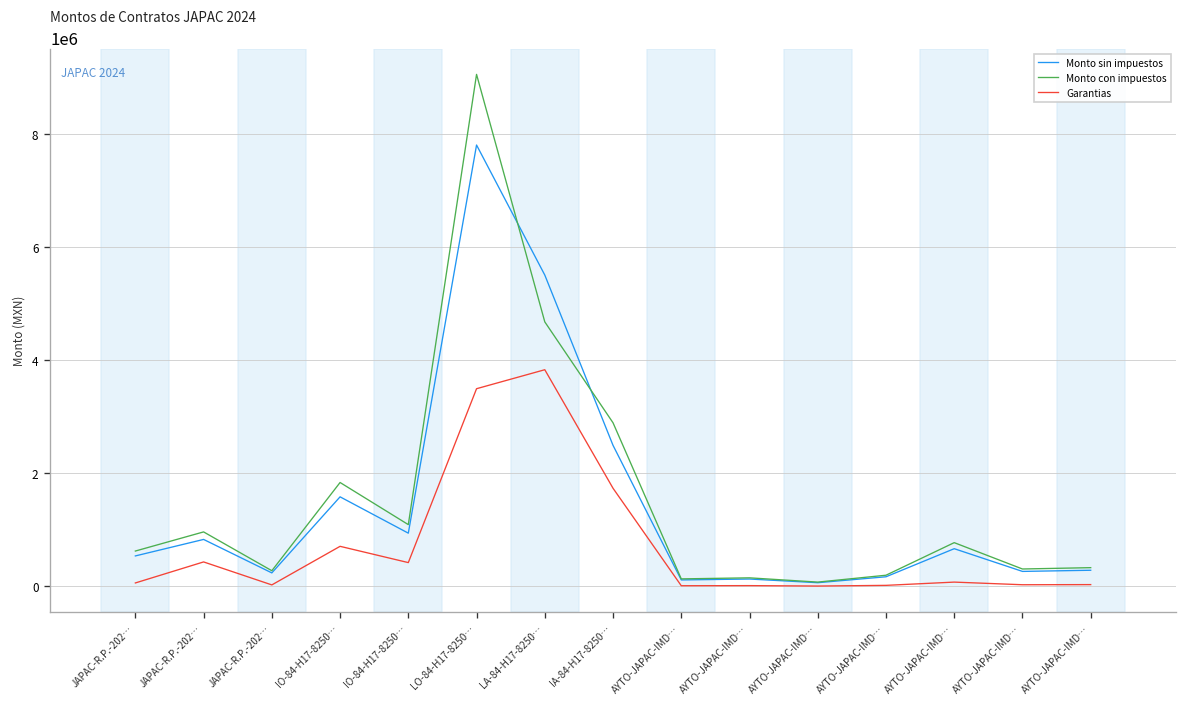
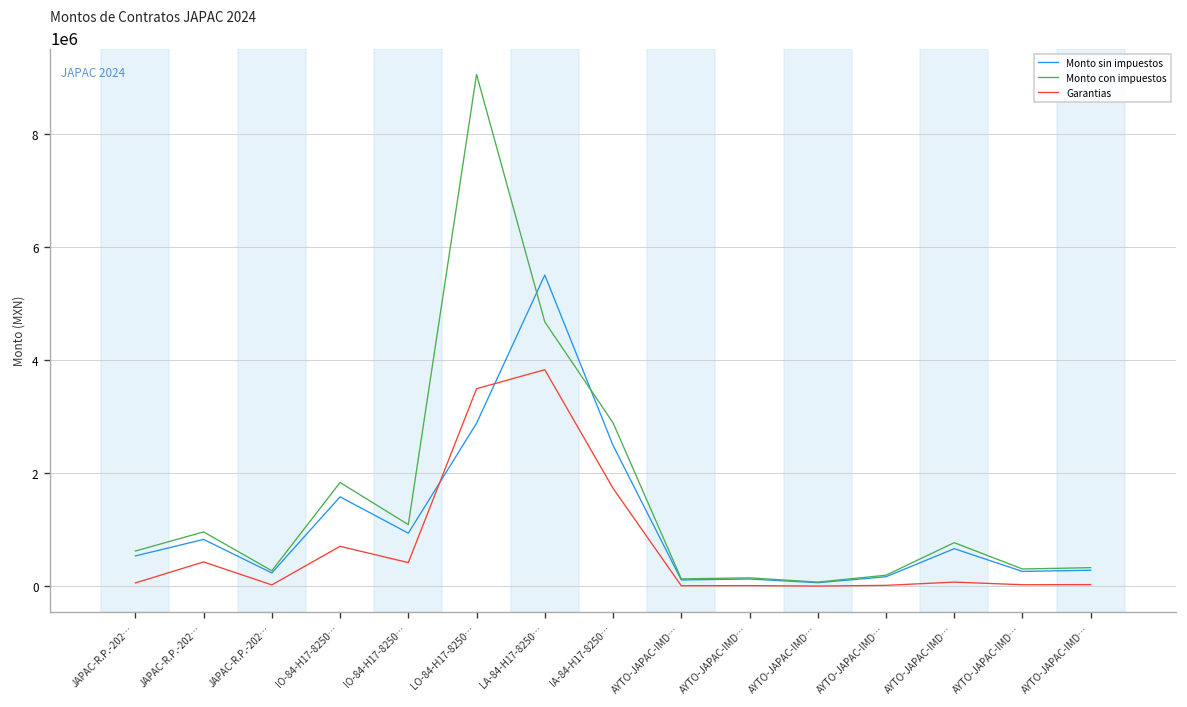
Monto sin impuestos, LO-84-H17-8250…: 7800000 -> 2900000
